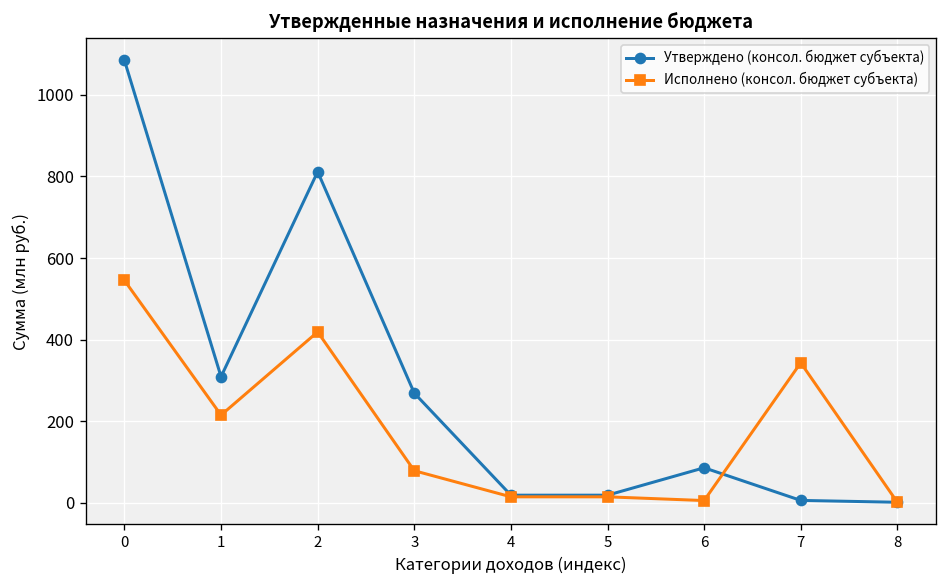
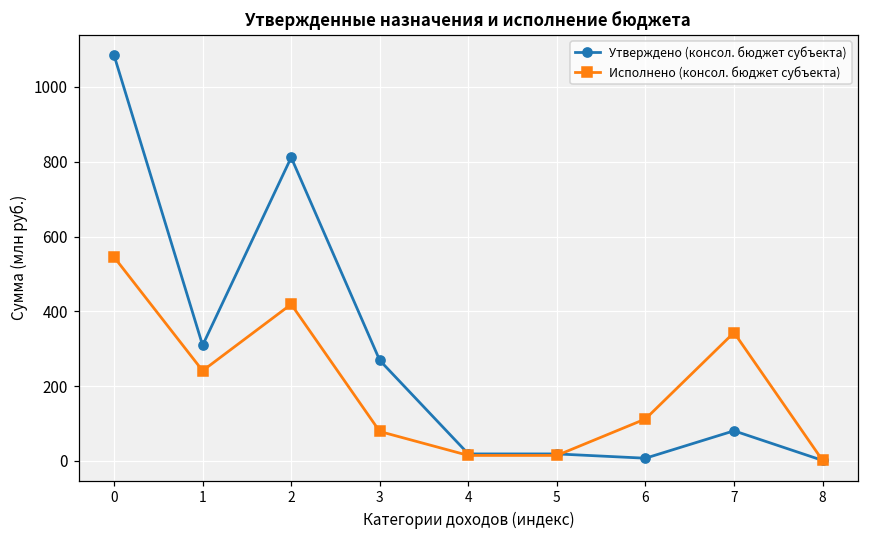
Исполнено (консол. бюджет субъекта), 1: 210 -> 240
Утверждено (консол. бюджет субъекта), 6: 90 -> 10
Исполнено (консол. бюджет субъекта), 6: 10 -> 110
Утверждено (консол. бюджет субъекта), 7: 10 -> 80
